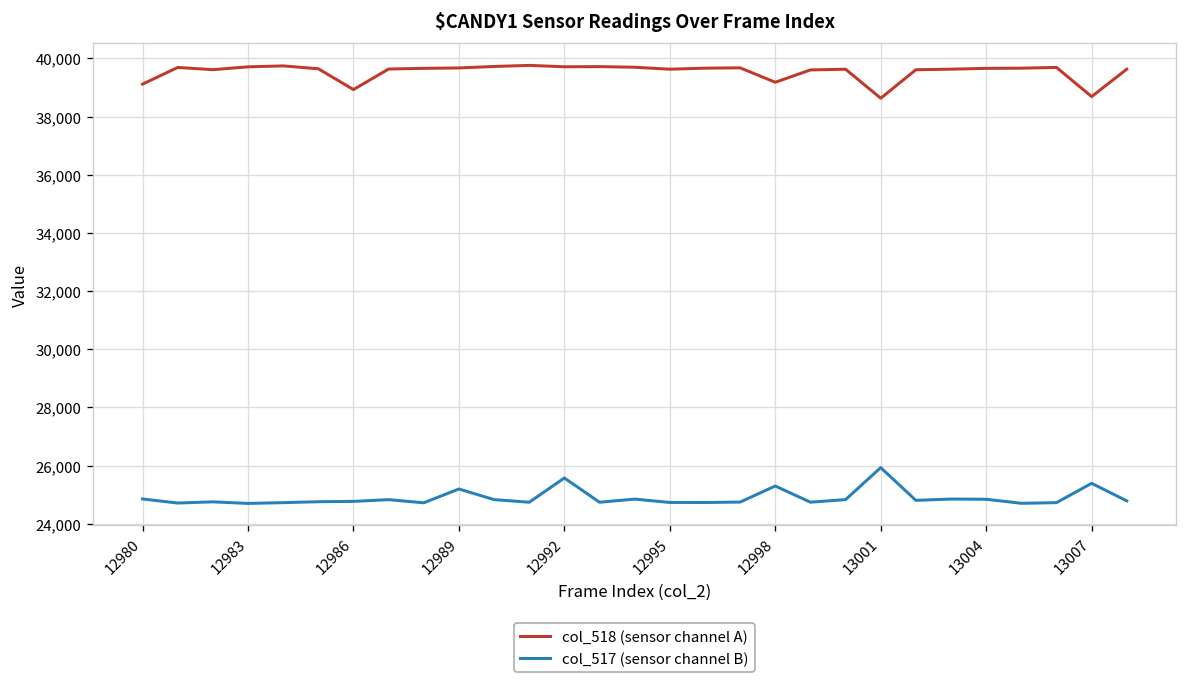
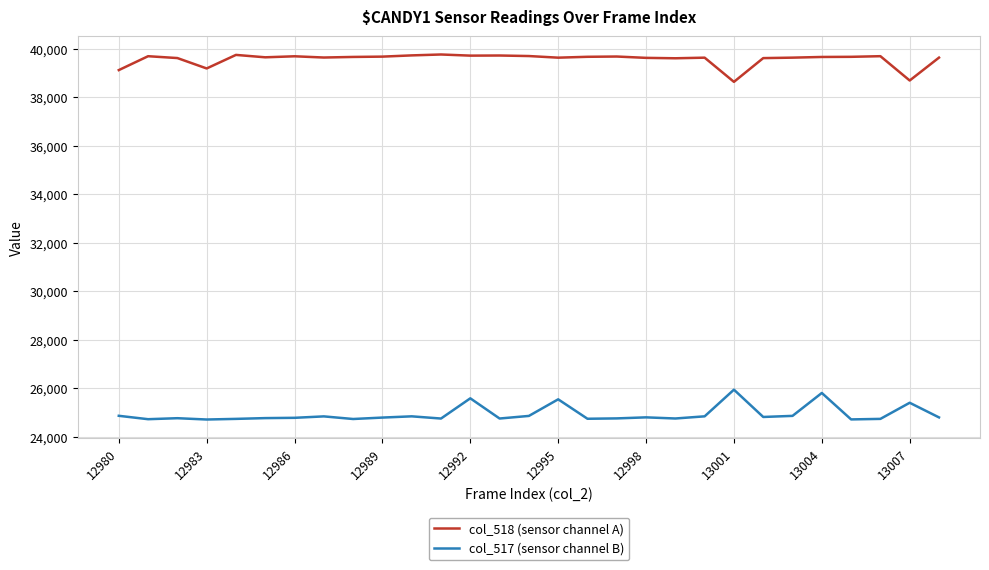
col_518 (sensor channel A), 12983: 39,700 -> 39,200
col_518 (sensor channel A), 12986: 38,900 -> 39,700
col_517 (sensor channel B), 12989: 25,200 -> 24,800
col_517 (sensor channel B), 12995: 24,700 -> 25,500
col_518 (sensor channel A), 12998: 39,200 -> 39,600
col_517 (sensor channel B), 12998: 25,300 -> 24,800
col_517 (sensor channel B), 13004: 24,800 -> 25,800
